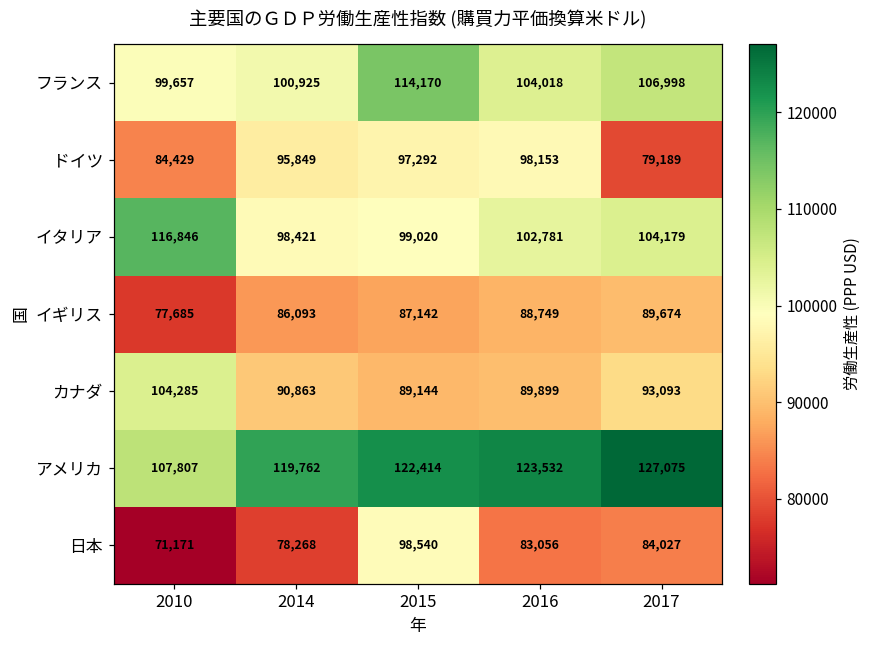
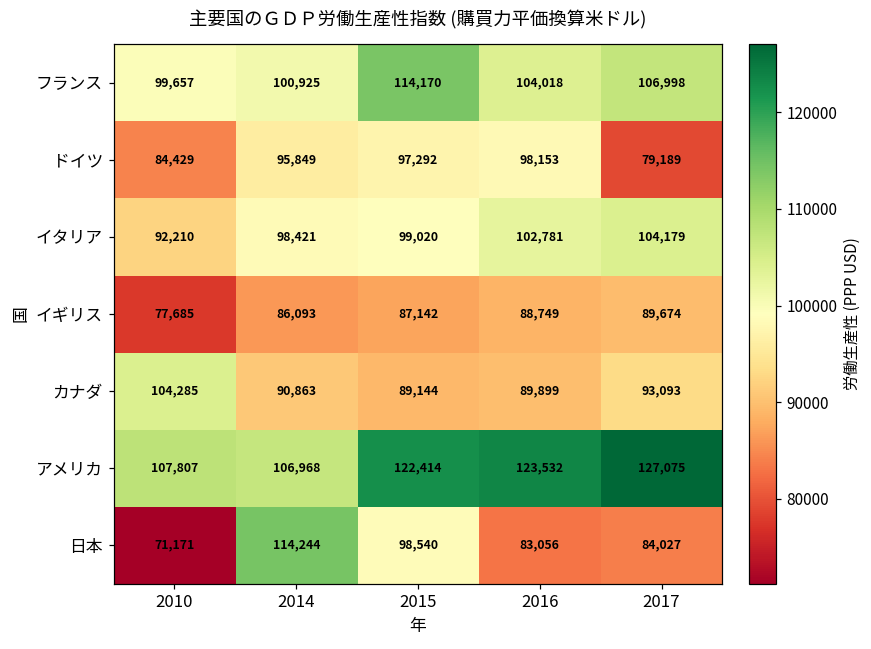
イタリア, 2010: 116,846 -> 92,210
アメリカ, 2014: 119,762 -> 106,968
日本, 2014: 78,268 -> 114,244
